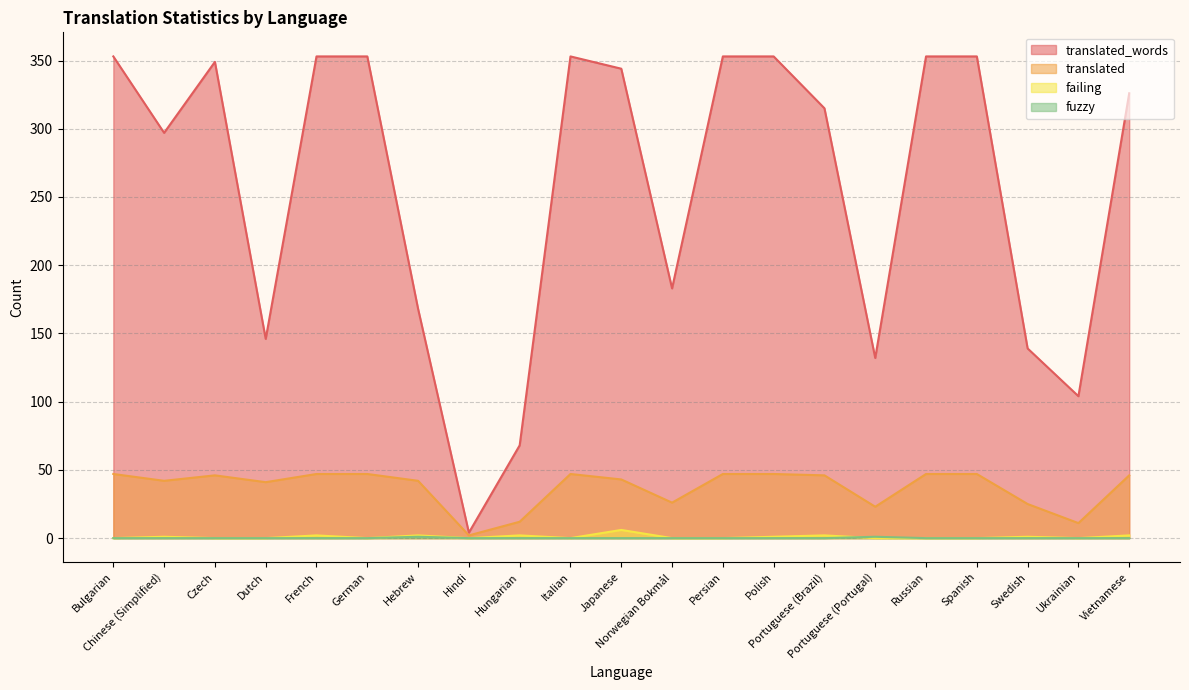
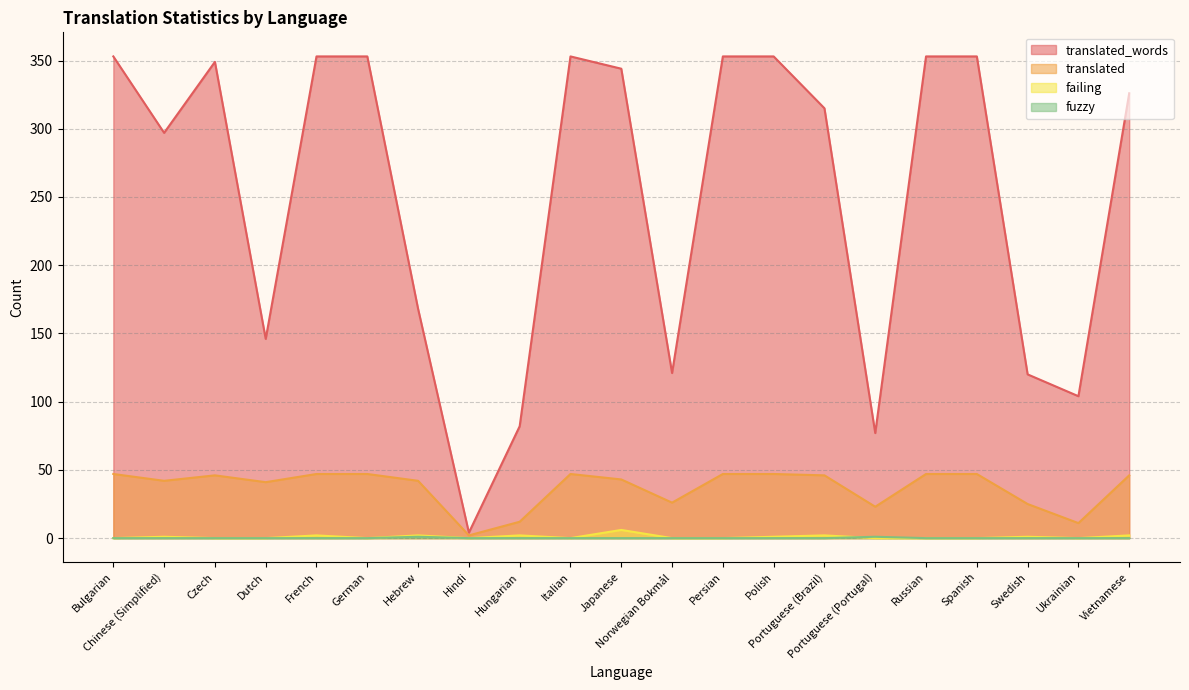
translated_words, Hungarian: 68 -> 82
translated_words, Norwegian Bokmål: 183 -> 121
translated_words, Portuguese (Portugal): 132 -> 77
translated_words, Swedish: 139 -> 120
